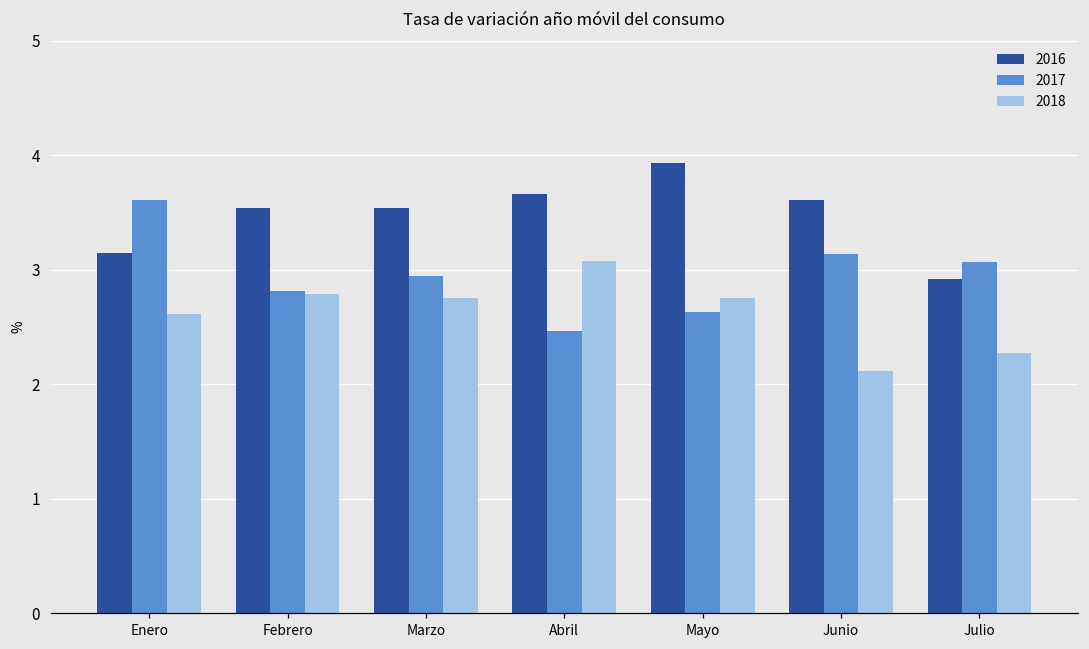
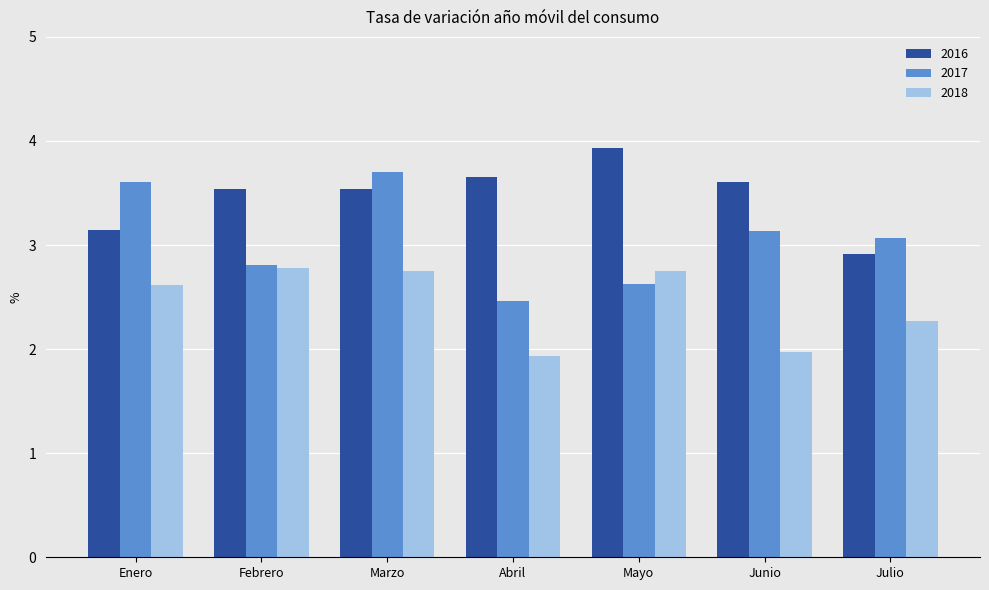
2017, Marzo: 2.94 -> 3.70
2018, Abril: 3.07 -> 1.93
2018, Junio: 2.12 -> 1.98
